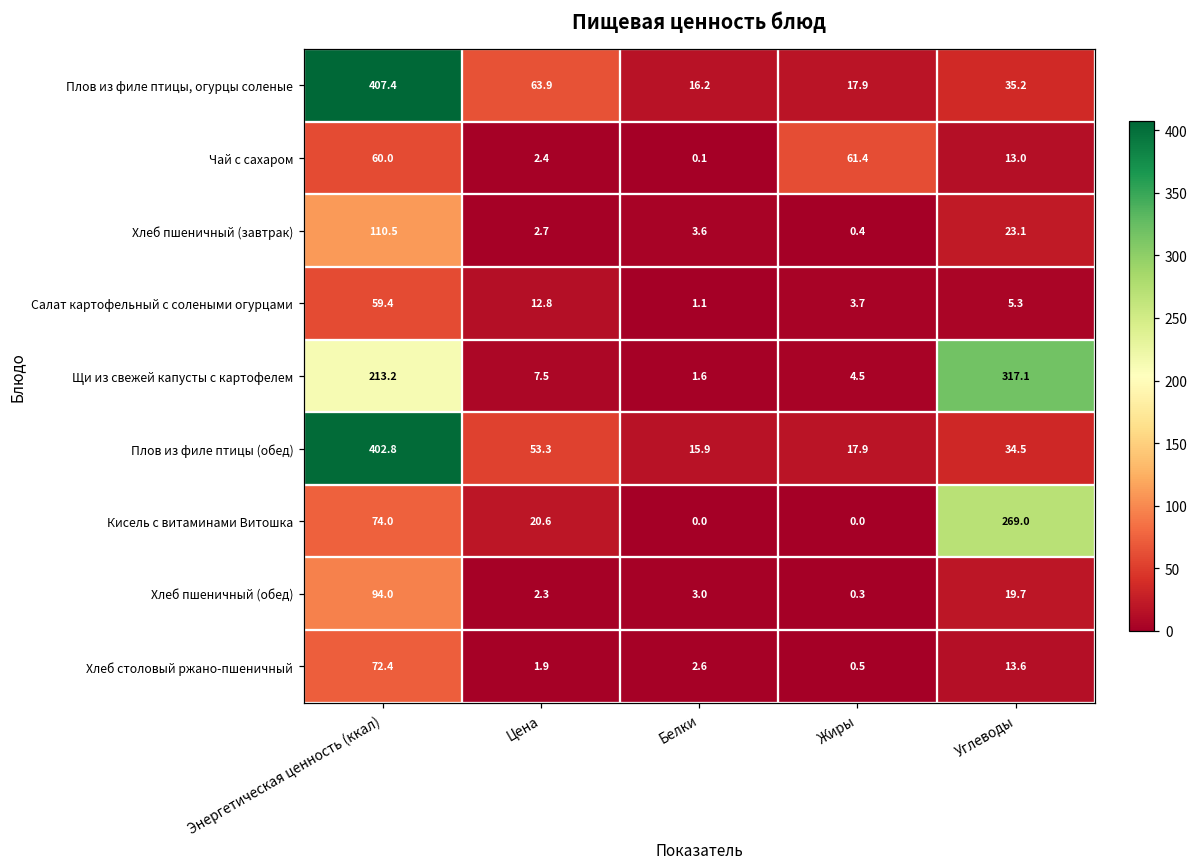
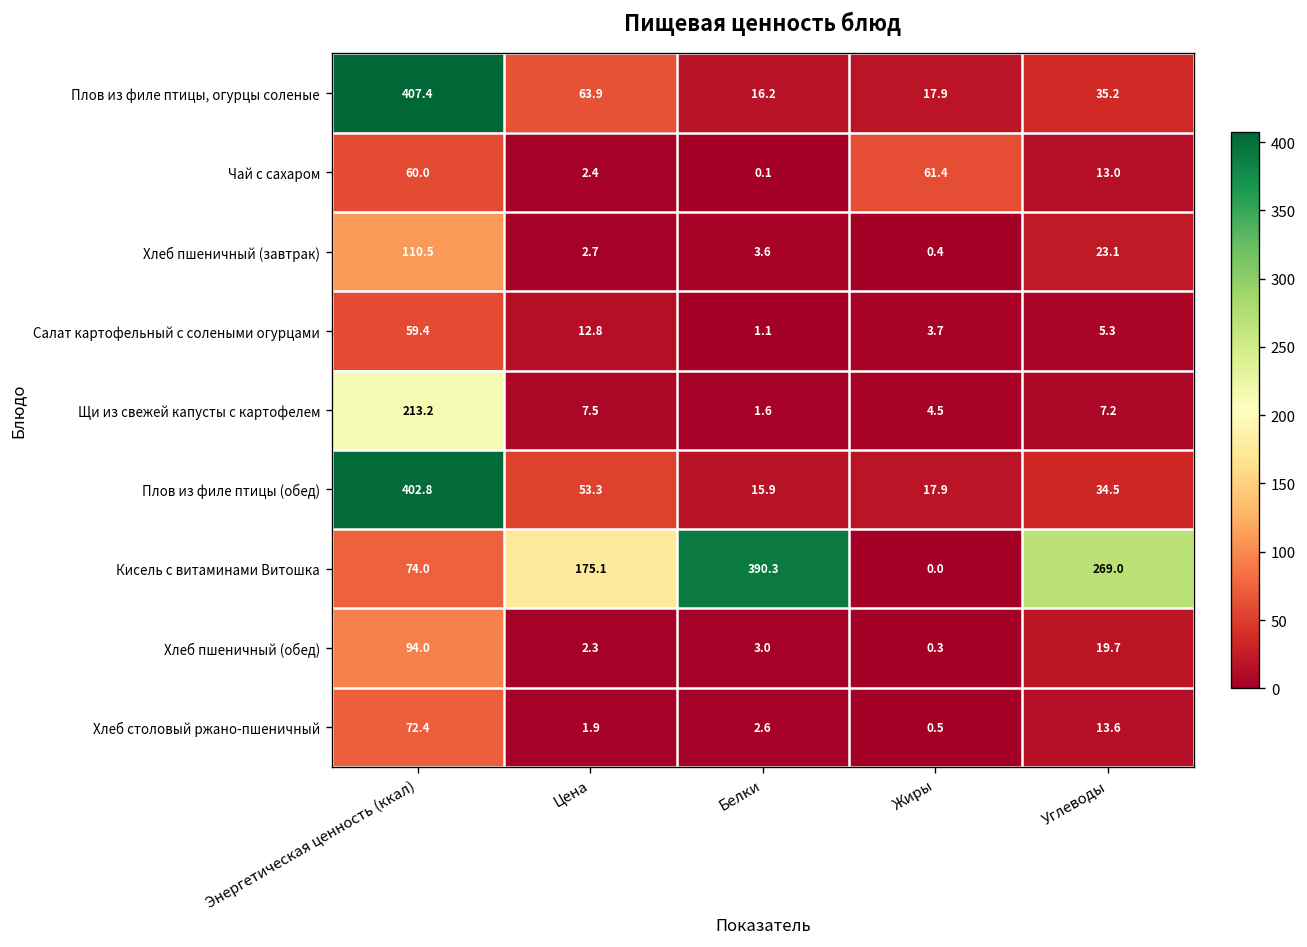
Щи из свежей капусты с картофелем, Углеводы: 317.1 -> 7.2
Кисель с витаминами Витошка, Цена: 20.6 -> 175.1
Кисель с витаминами Витошка, Белки: 0.0 -> 390.3
